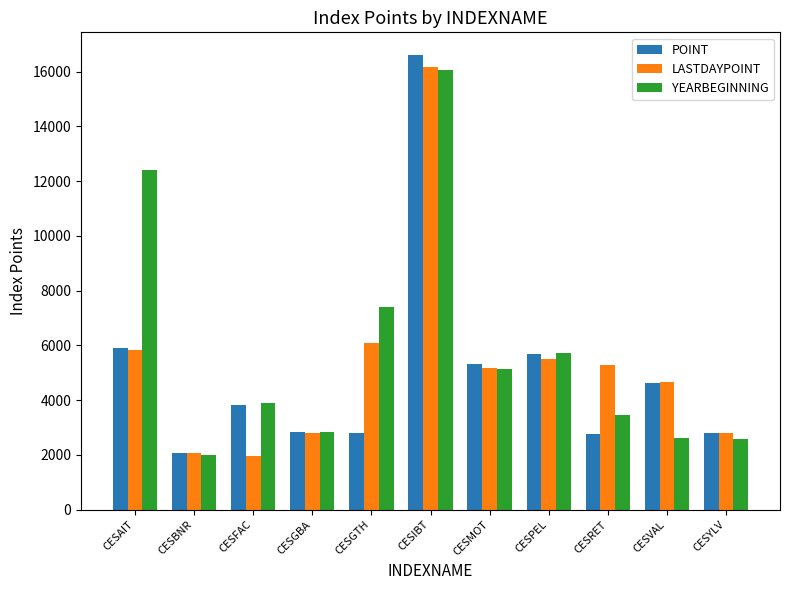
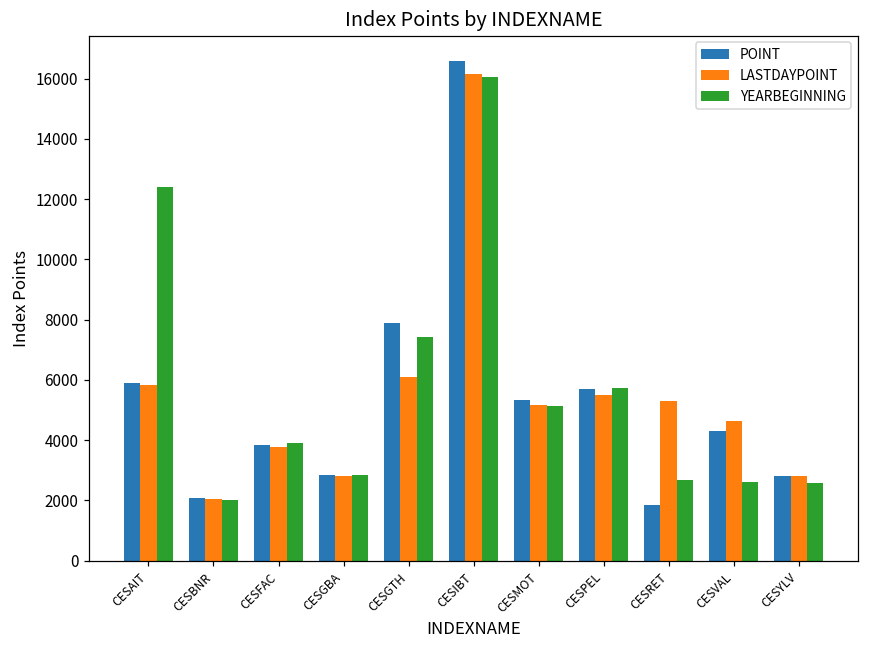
LASTDAYPOINT, CESFAC: 2000 -> 3800
POINT, CESGTH: 2800 -> 7900
POINT, CESRET: 2800 -> 1800
YEARBEGINNING, CESRET: 3400 -> 2700
POINT, CESVAL: 4600 -> 4300
